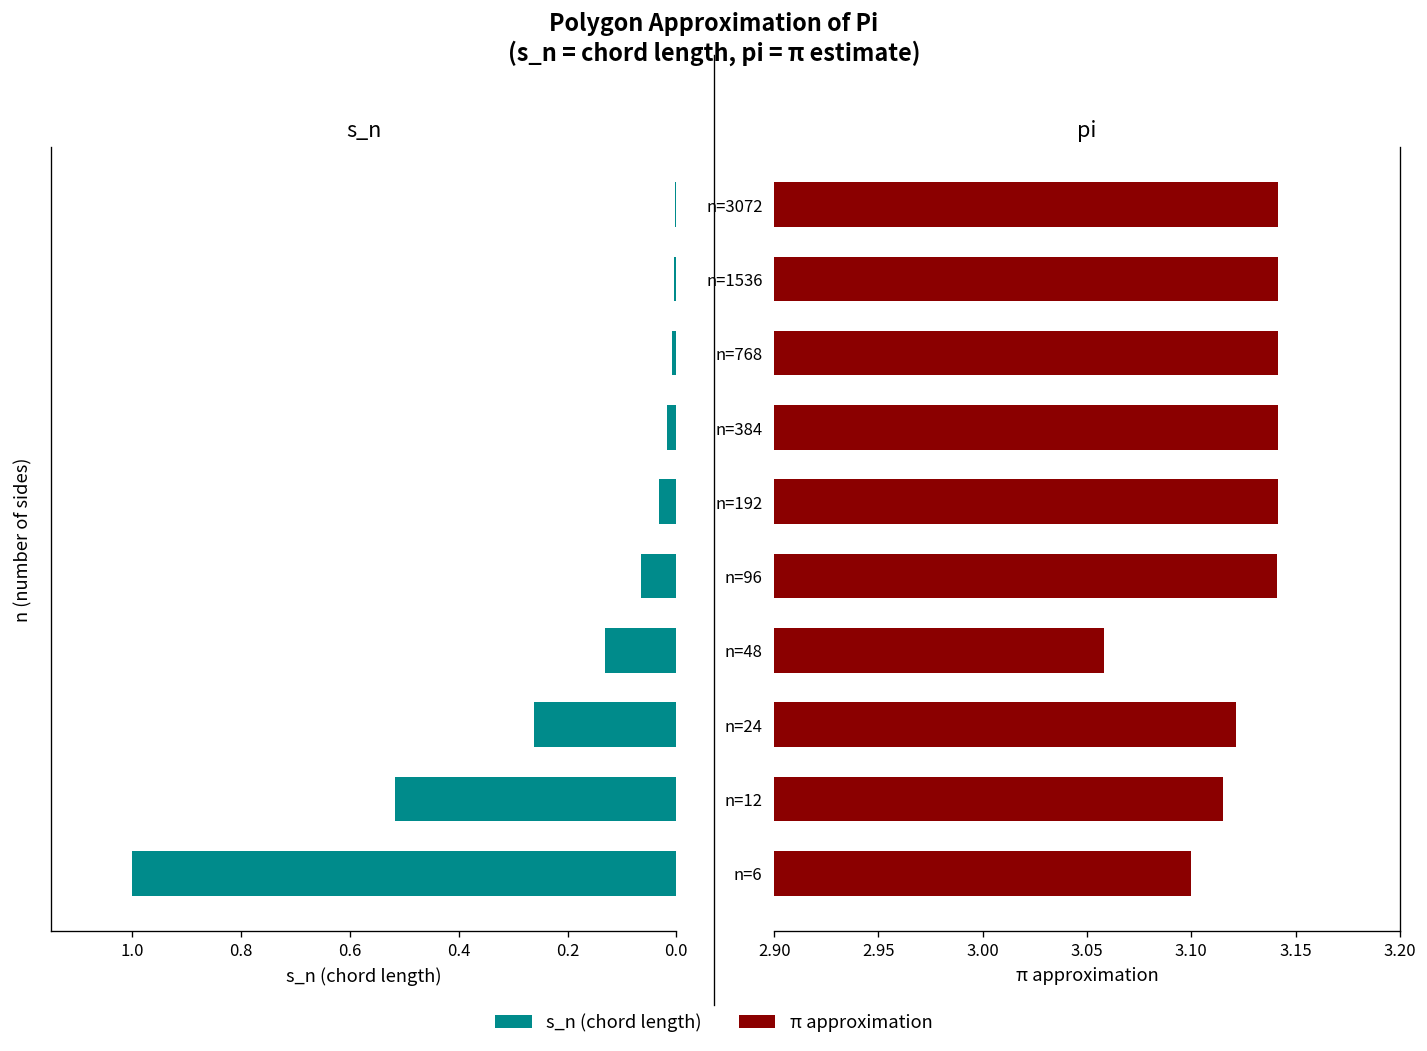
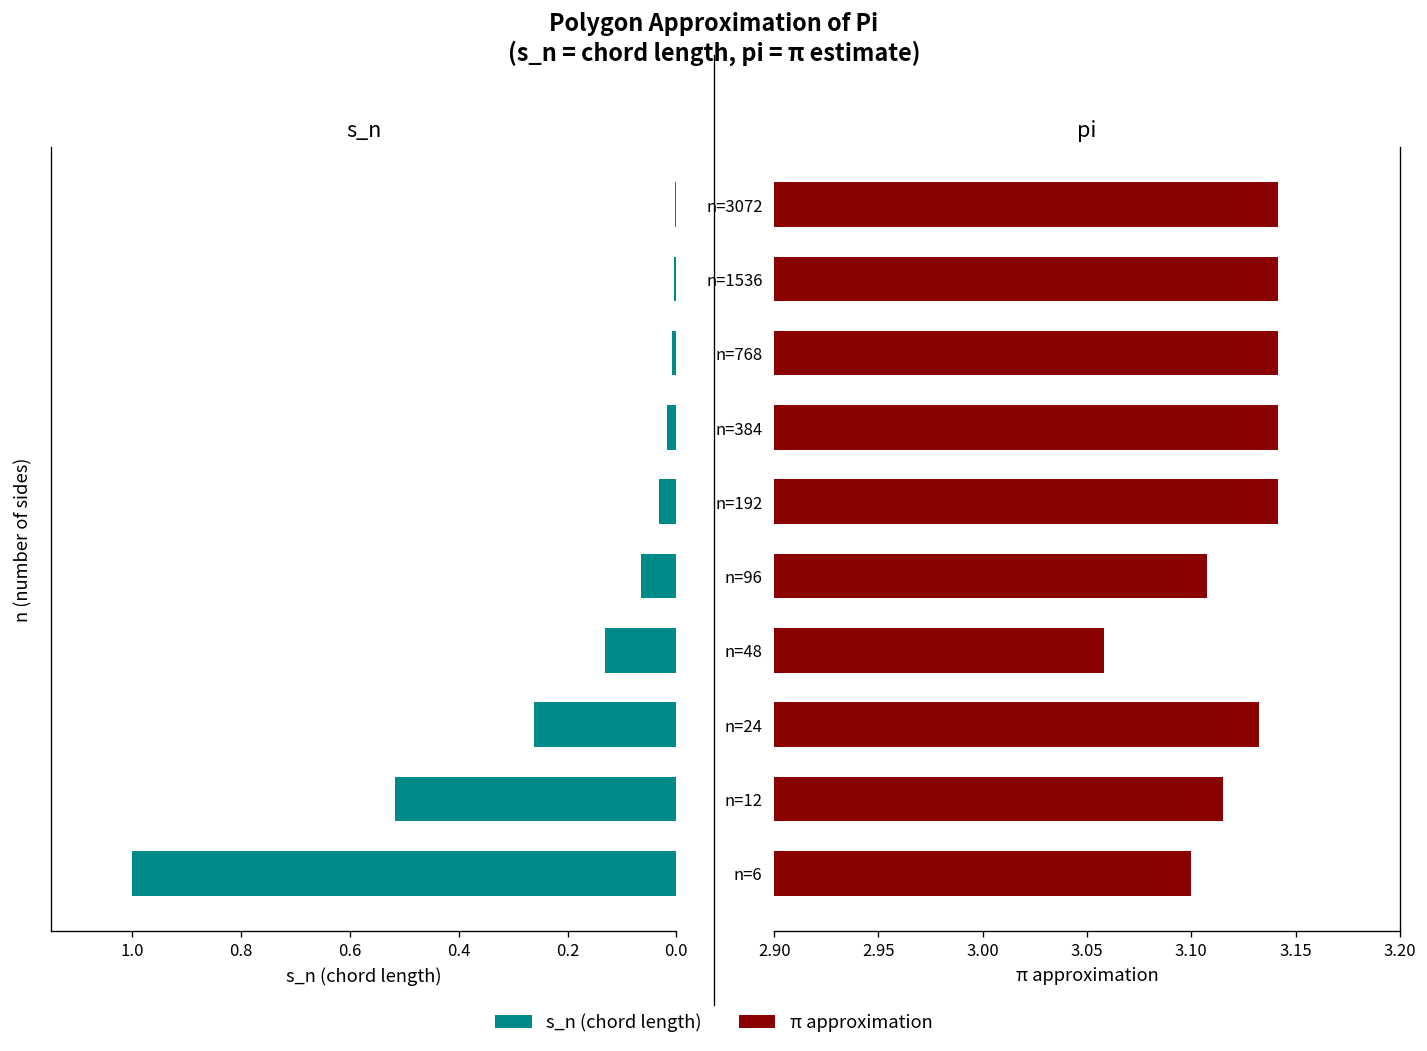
pi, n=96: 3.141 -> 3.108
pi, n=24: 3.122 -> 3.133
